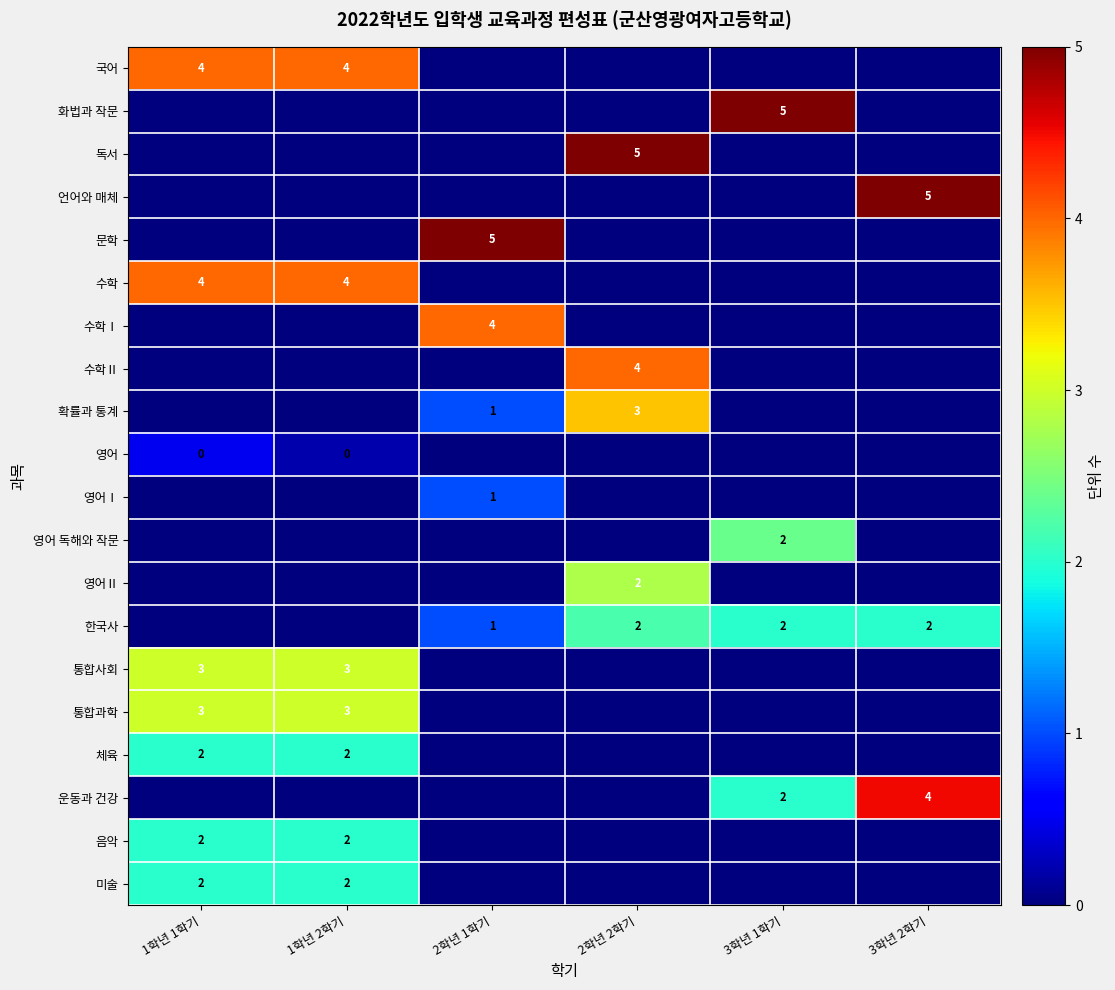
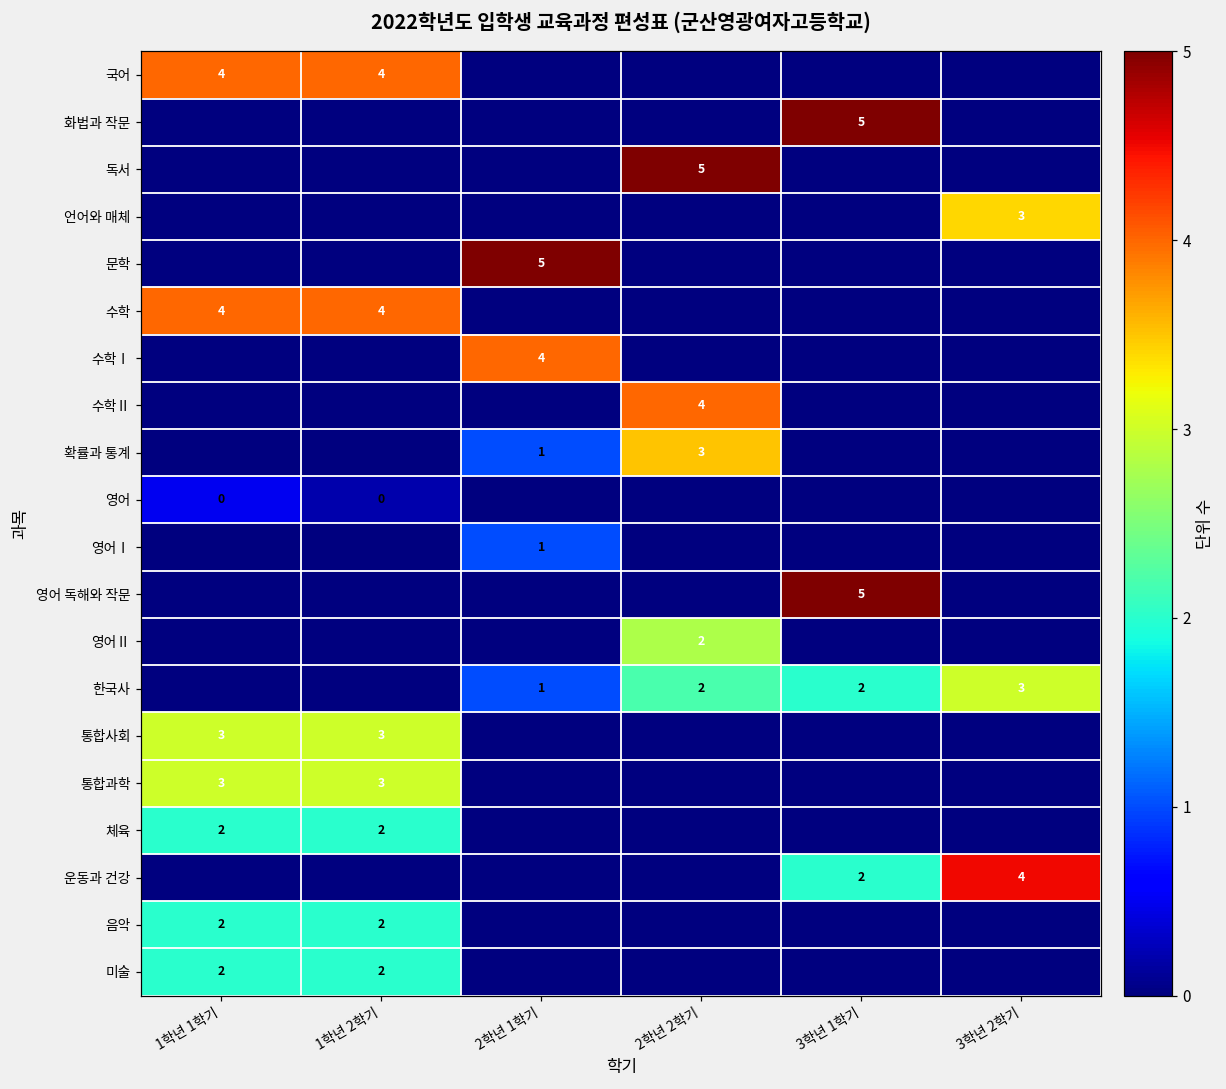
언어와 매체, 3학년 2학기: 5 -> 3
영어 독해와 작문, 3학년 1학기: 2 -> 5
한국사, 3학년 2학기: 2 -> 3
